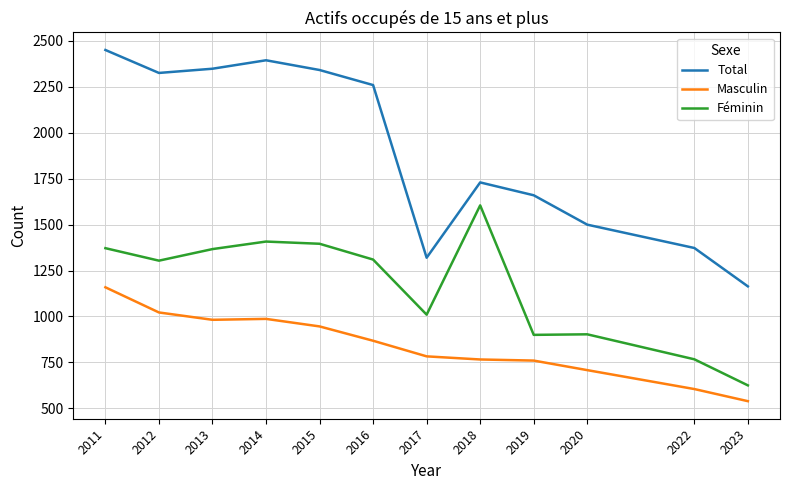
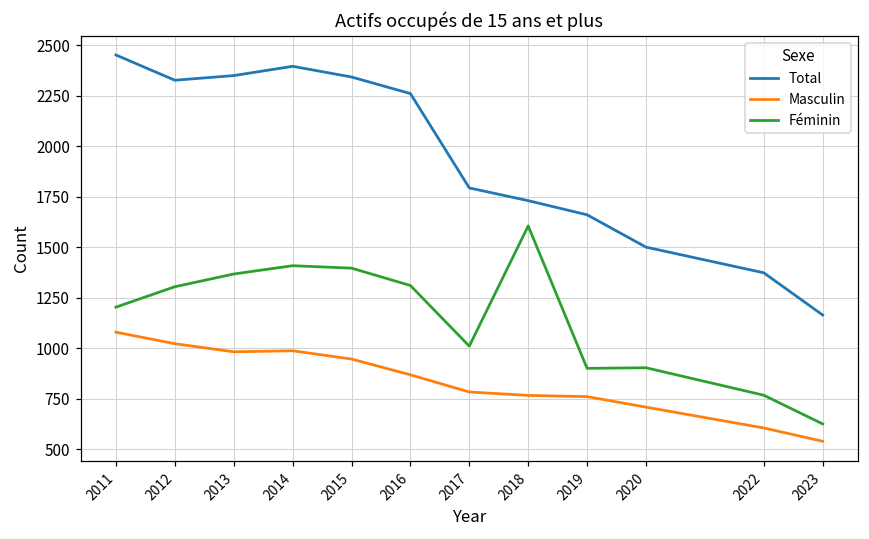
Masculin, 2011: 1160 -> 1080
Féminin, 2011: 1370 -> 1200
Total, 2017: 1320 -> 1790
